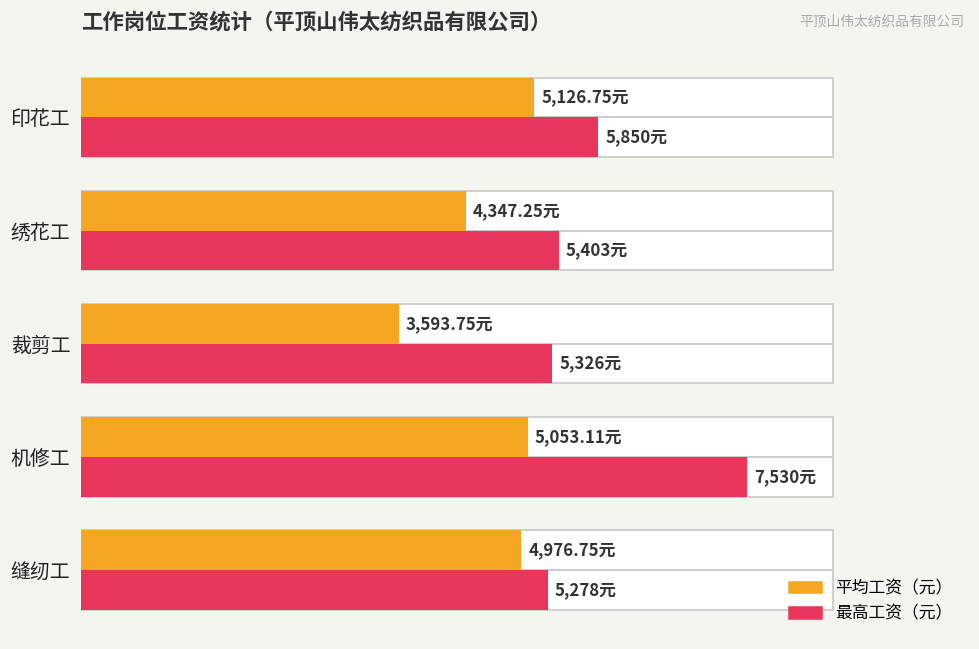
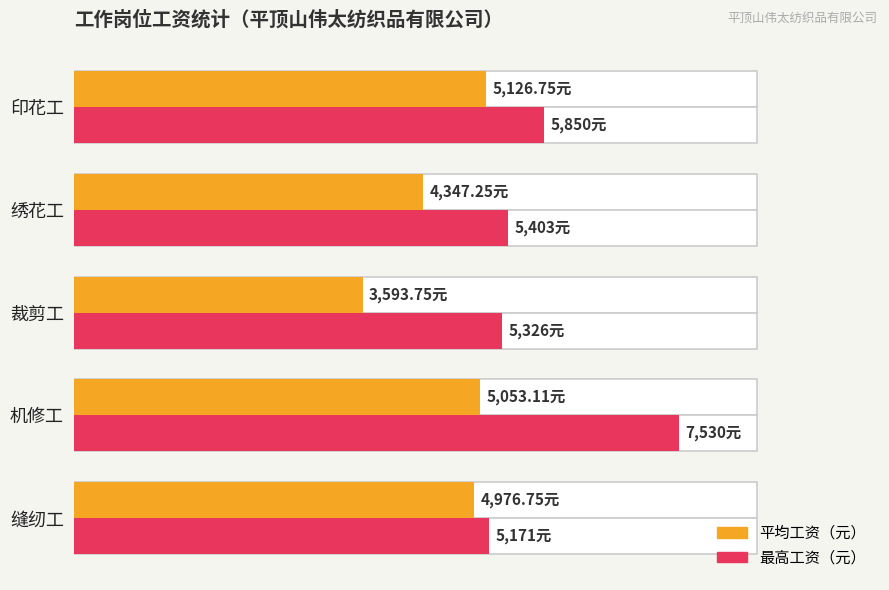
最高工资（元）, 缝纫工: 5,278元 -> 5,171元
